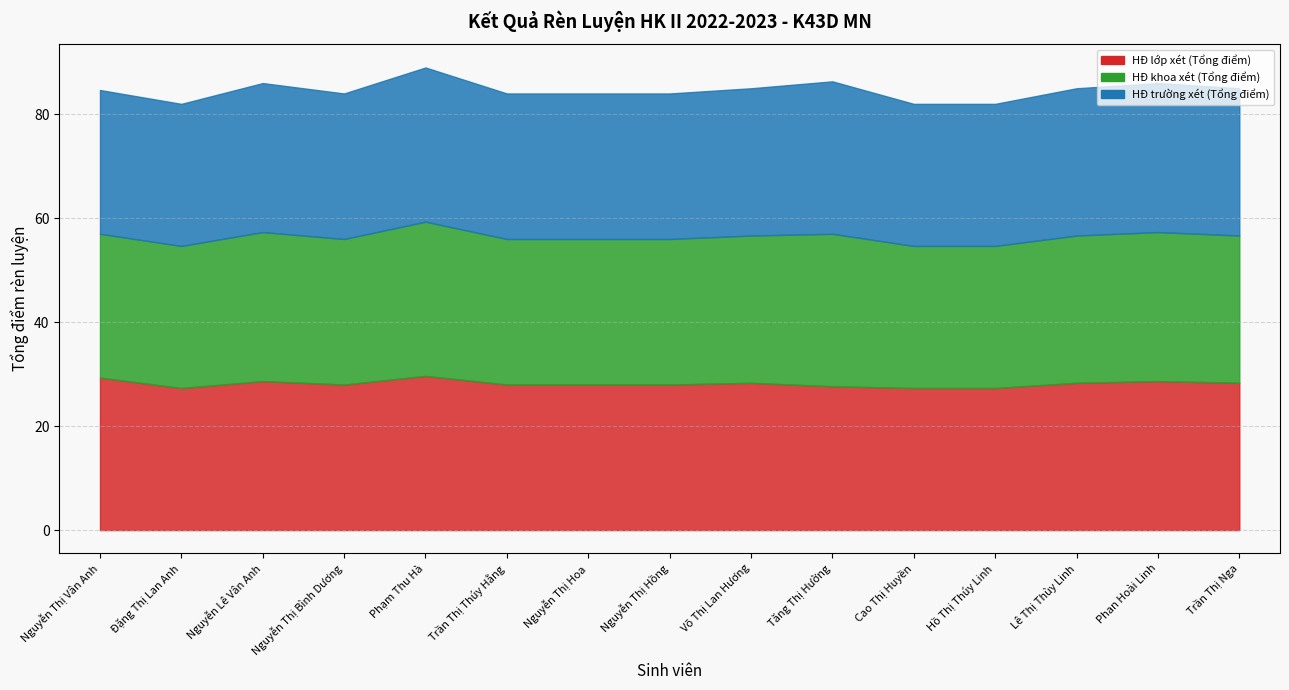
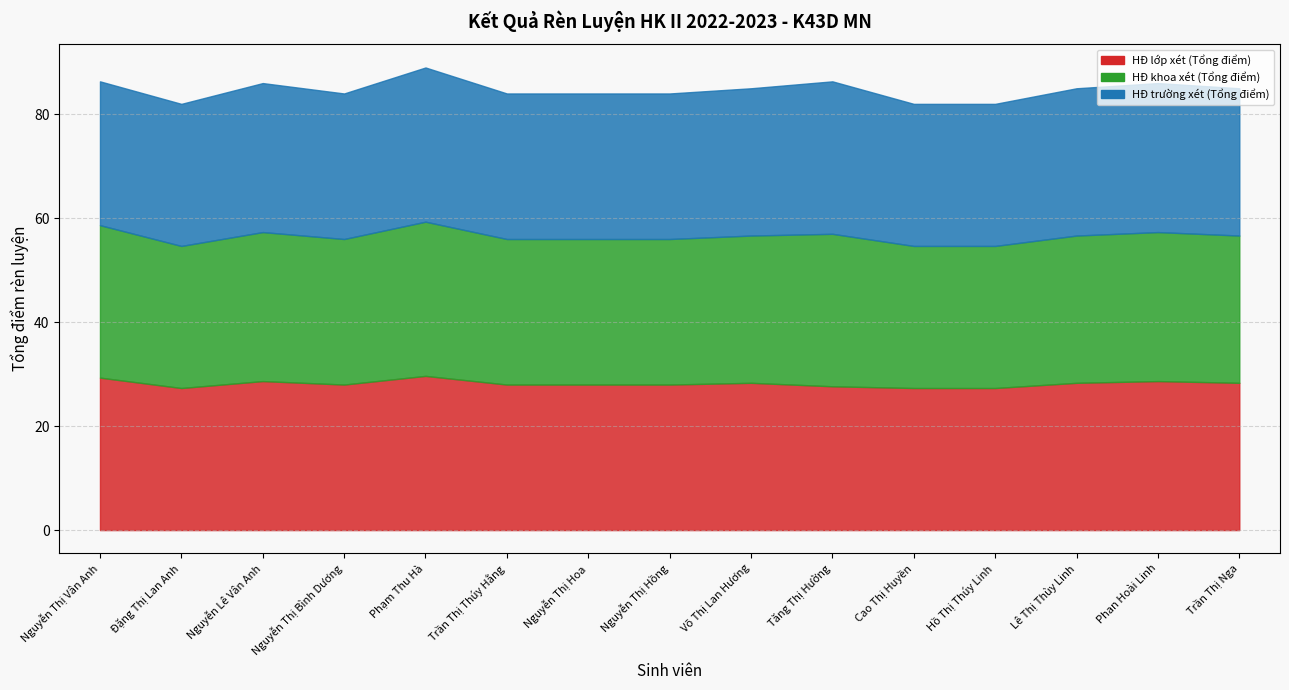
HĐ khoa xét (Tổng điểm), Nguyễn Thị Vân Anh: 28 -> 29
